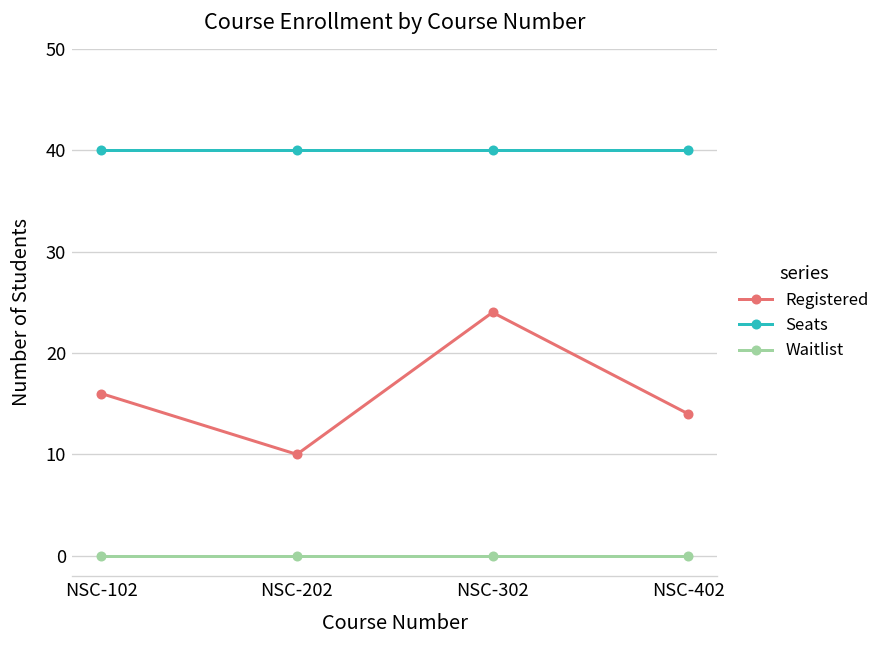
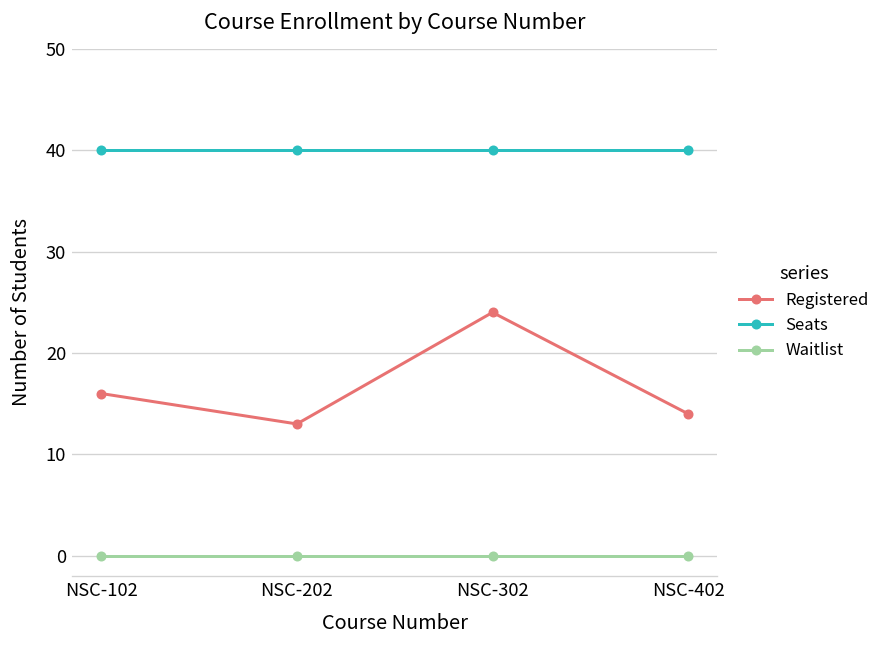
Registered, NSC-202: 10 -> 13
